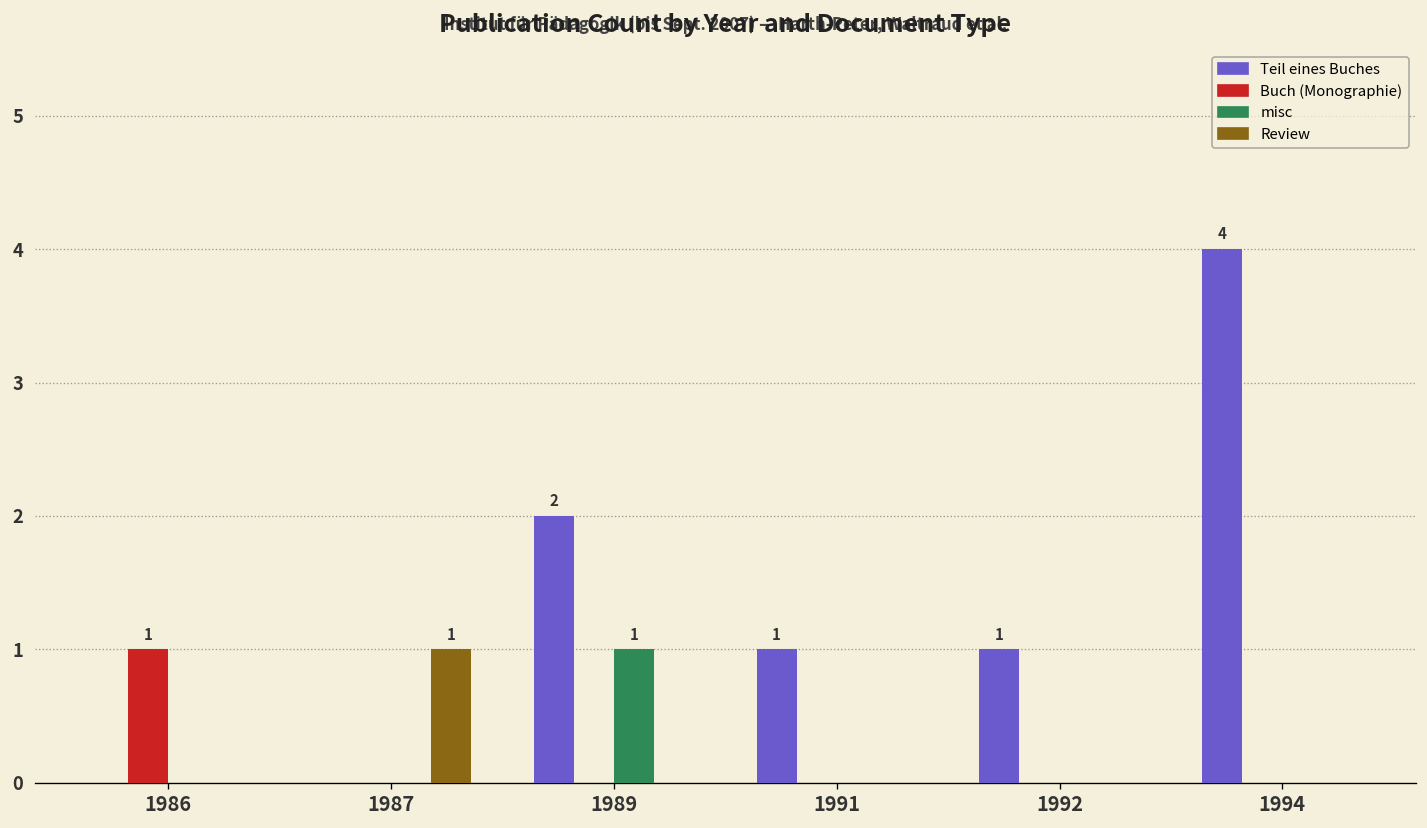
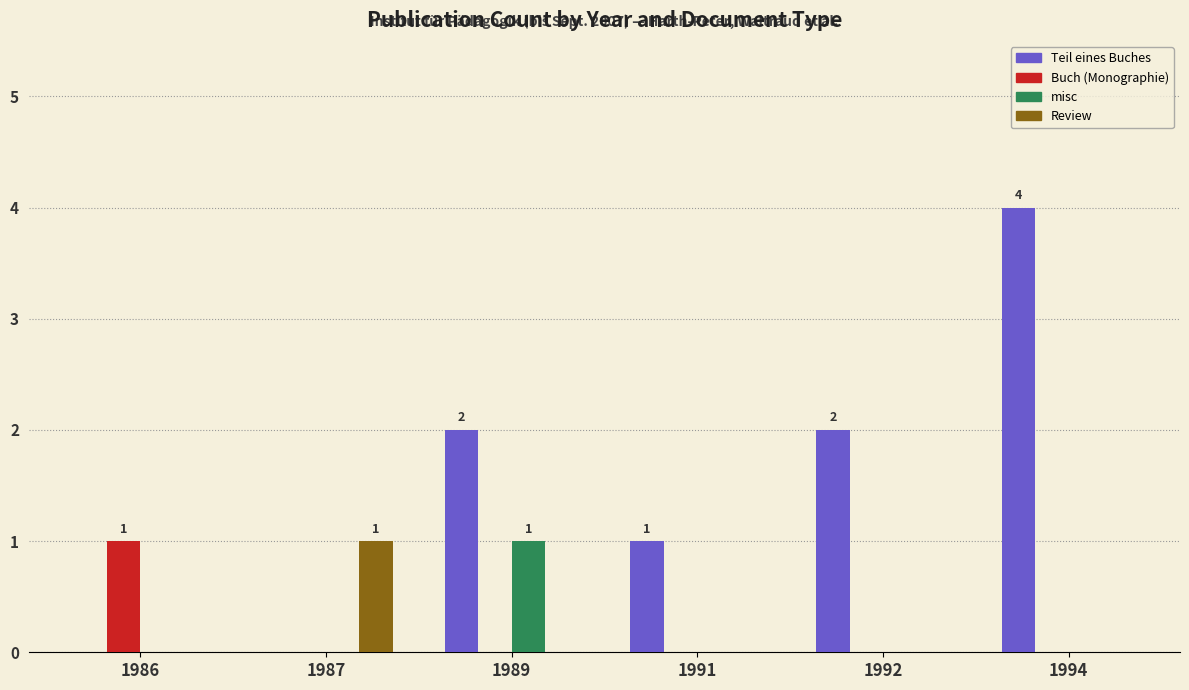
Teil eines Buches, 1992: 1 -> 2
